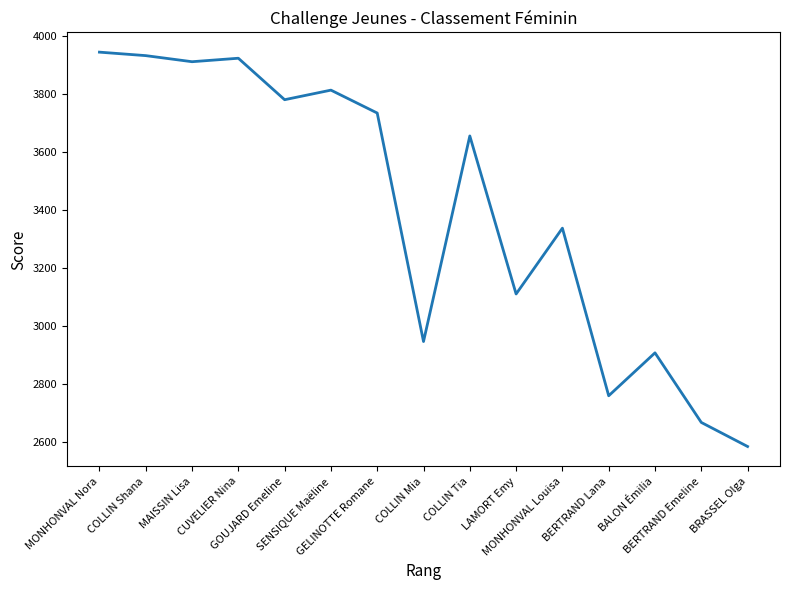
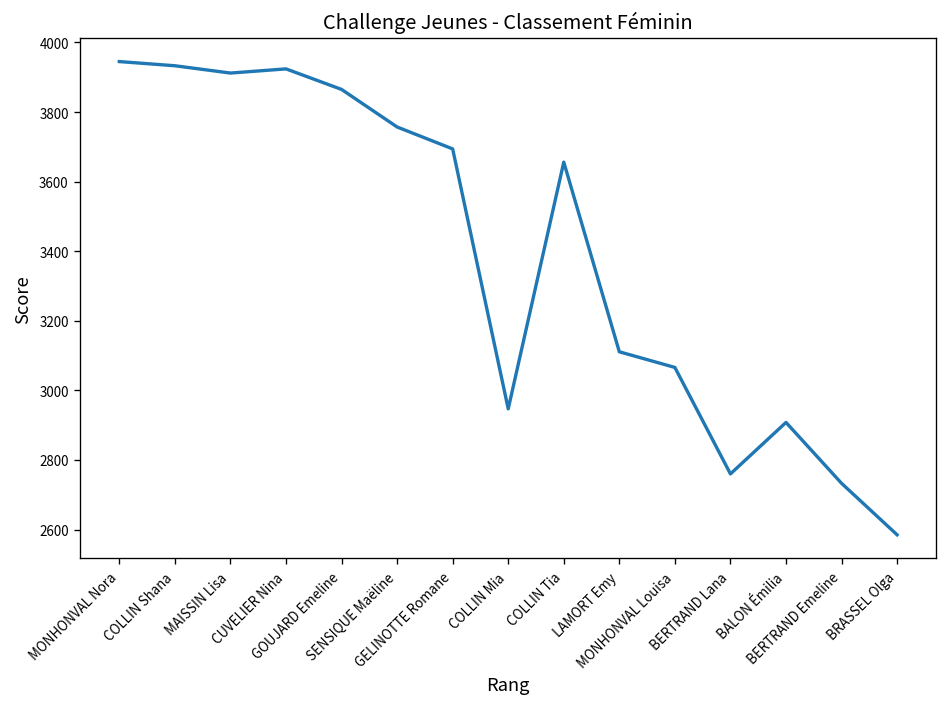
GOUJARD Emeline: 3780 -> 3870
SENSIQUE Maëline: 3810 -> 3760
GELINOTTE Romane: 3740 -> 3690
MONHONVAL Louisa: 3340 -> 3070
BERTRAND Emeline: 2670 -> 2730
